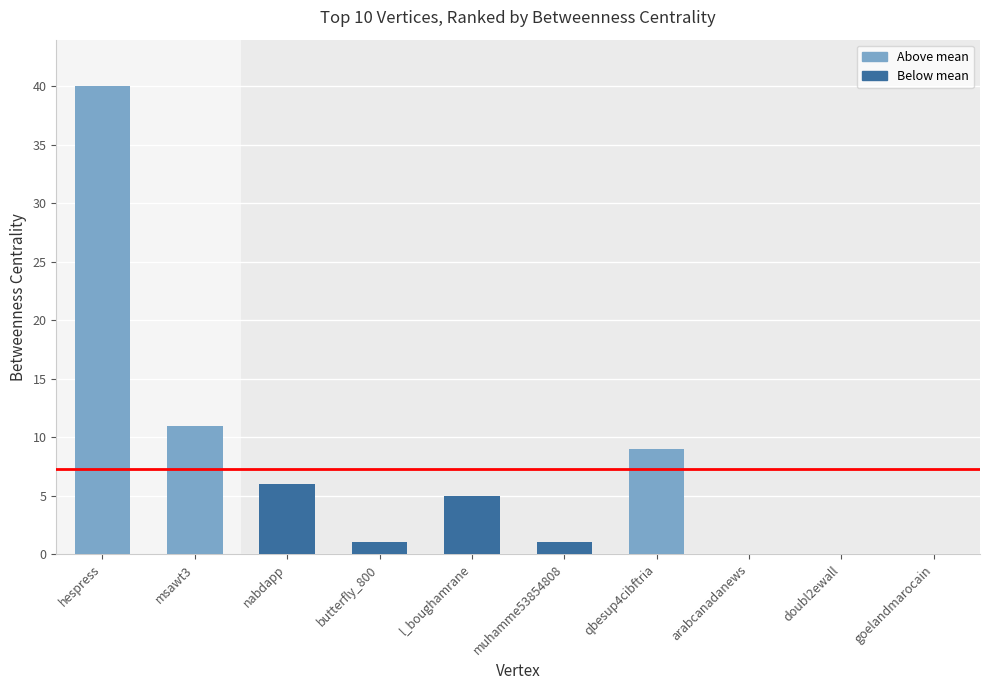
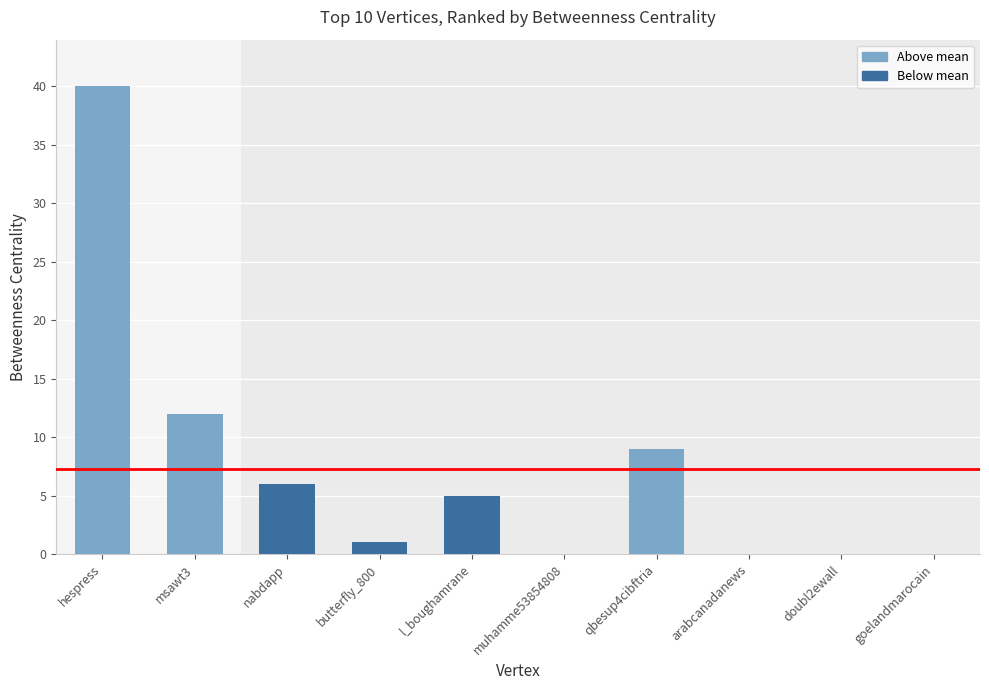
msawt3: 11 -> 12
muhamme53854808: 1 -> 0
